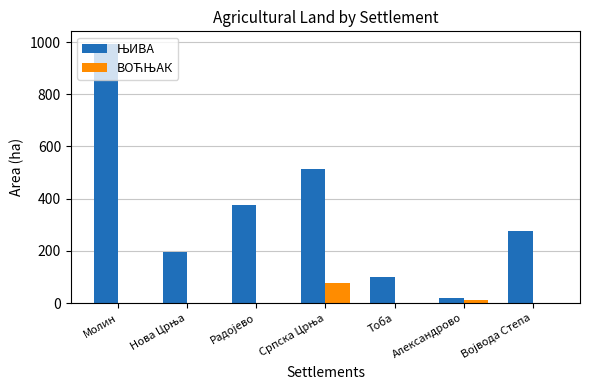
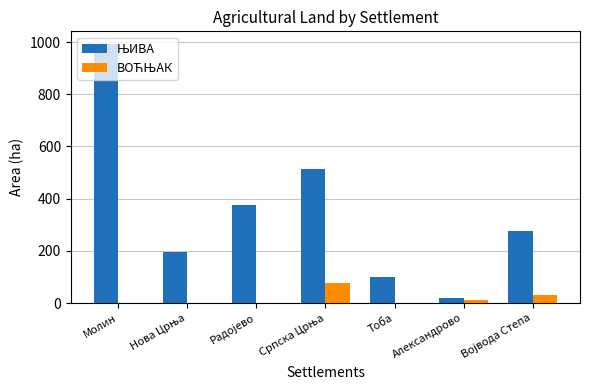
ВОЋЊАК, Војвода Степа: 0 -> 30
